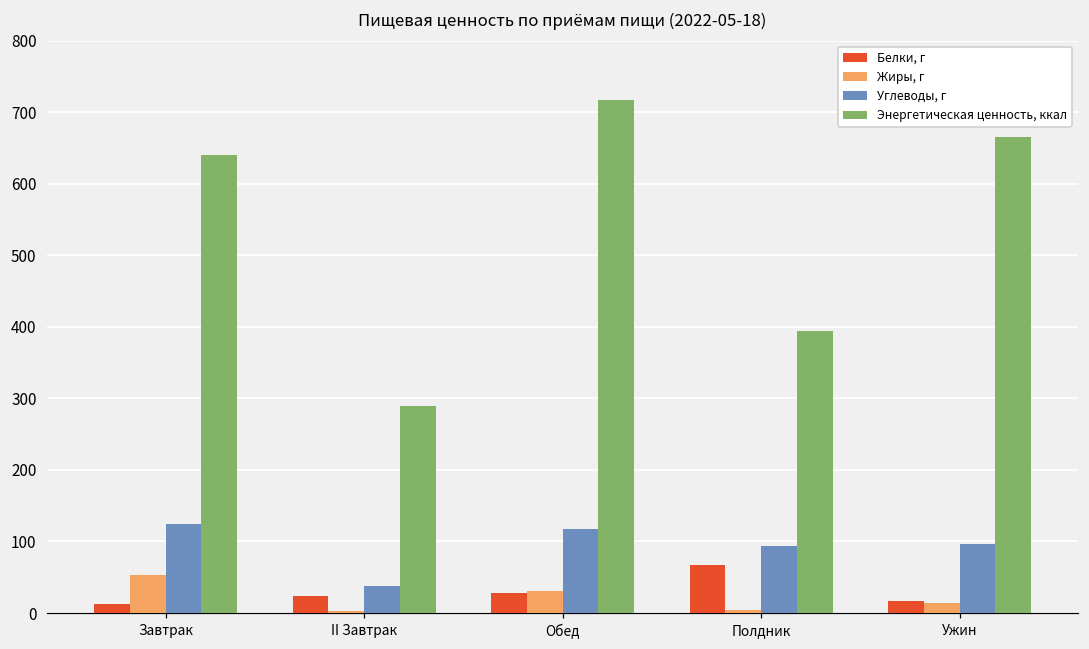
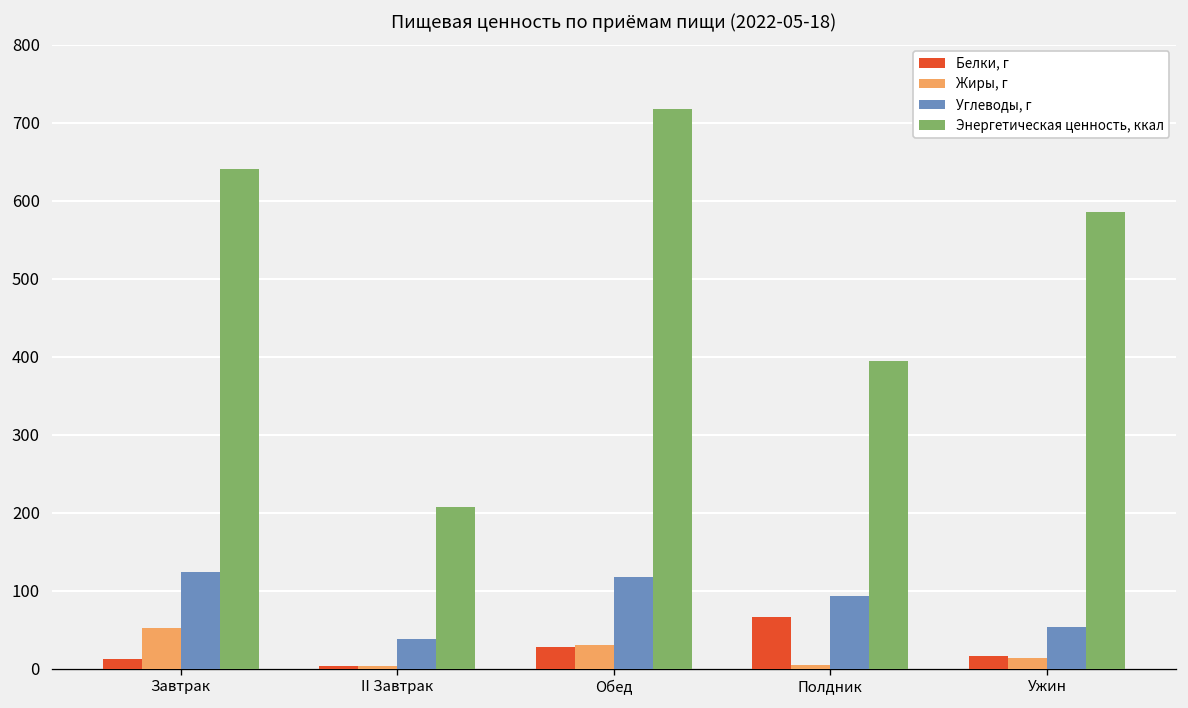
Белки, г, II Завтрак: 20 -> 0
Энергетическая ценность, ккал, II Завтрак: 290 -> 210
Углеводы, г, Ужин: 100 -> 50
Энергетическая ценность, ккал, Ужин: 670 -> 590
